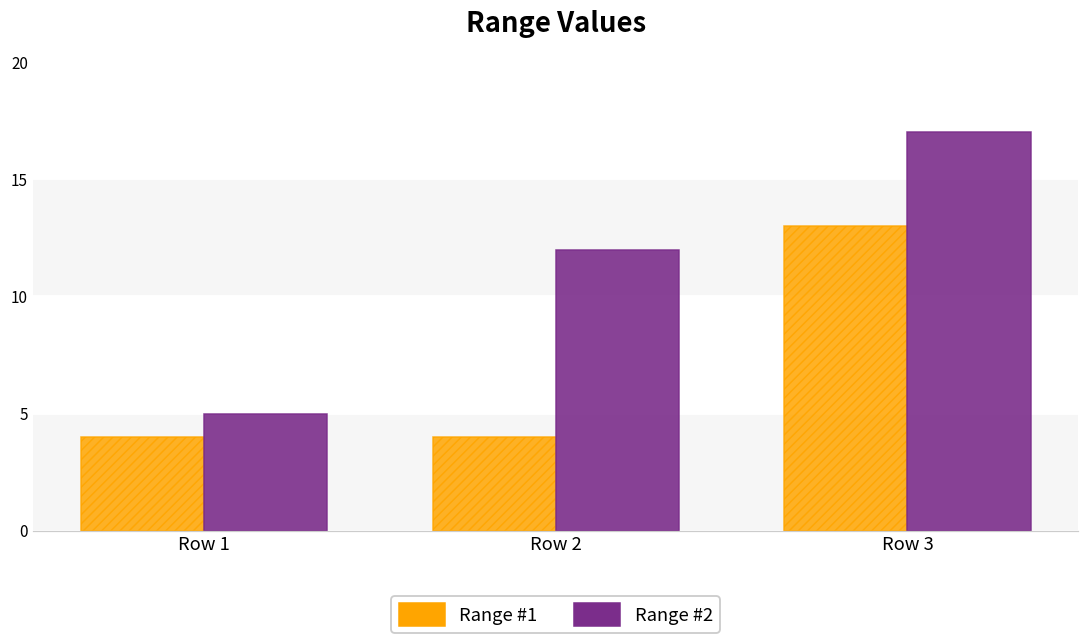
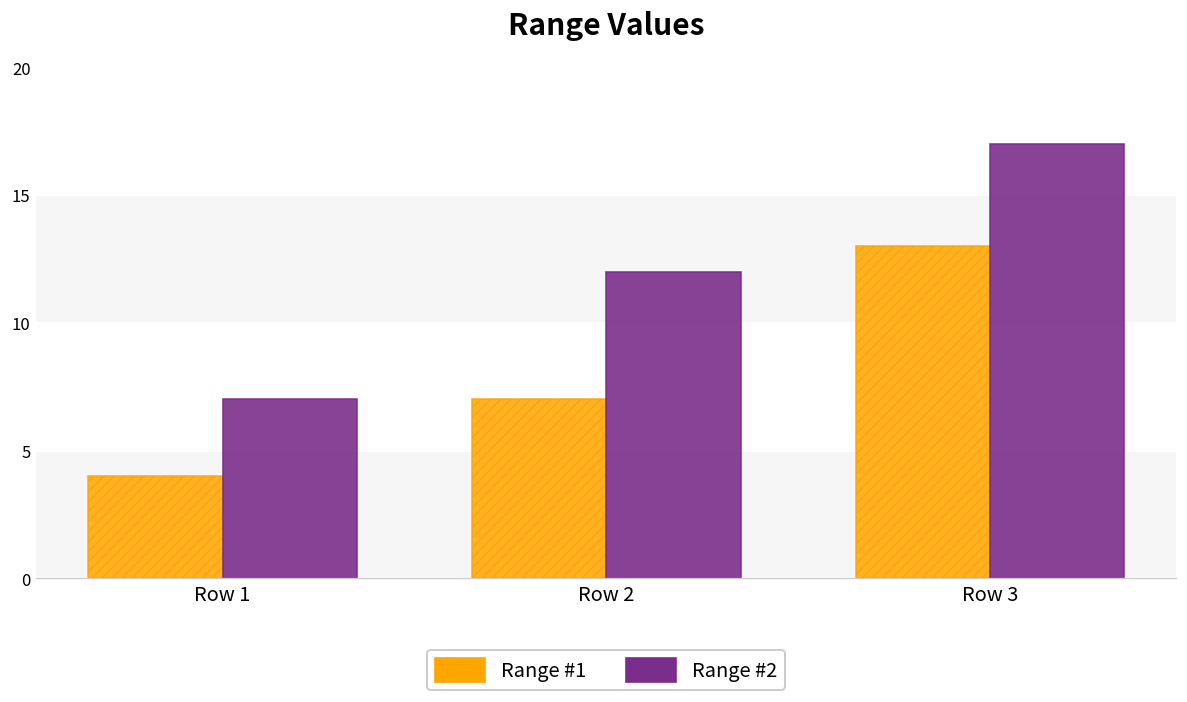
Range #2, Row 1: 5 -> 7
Range #1, Row 2: 4 -> 7
